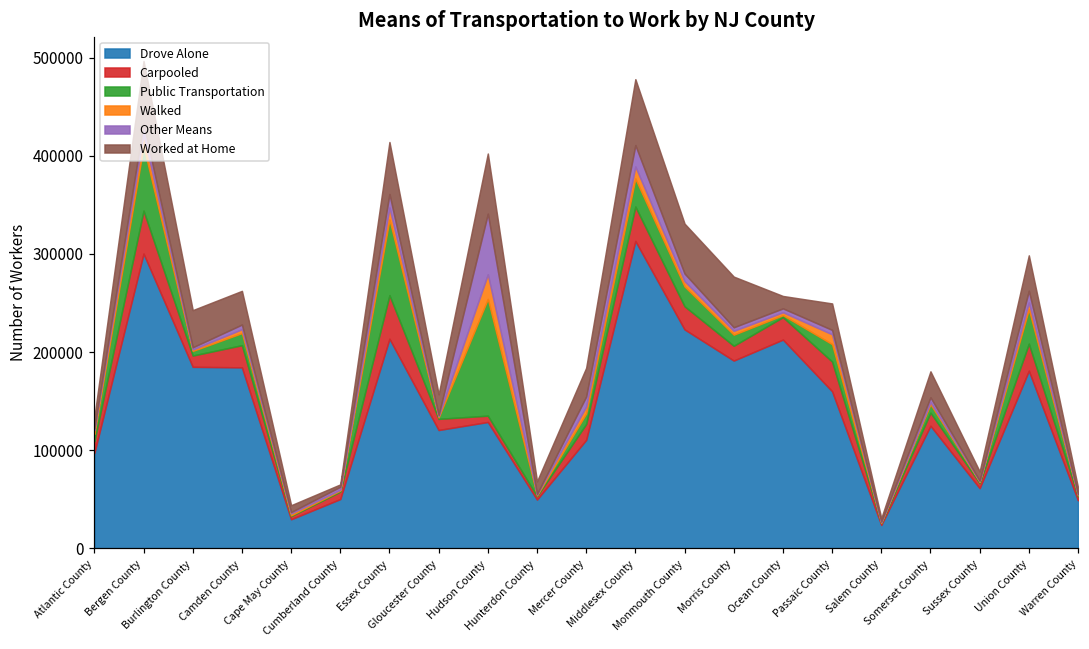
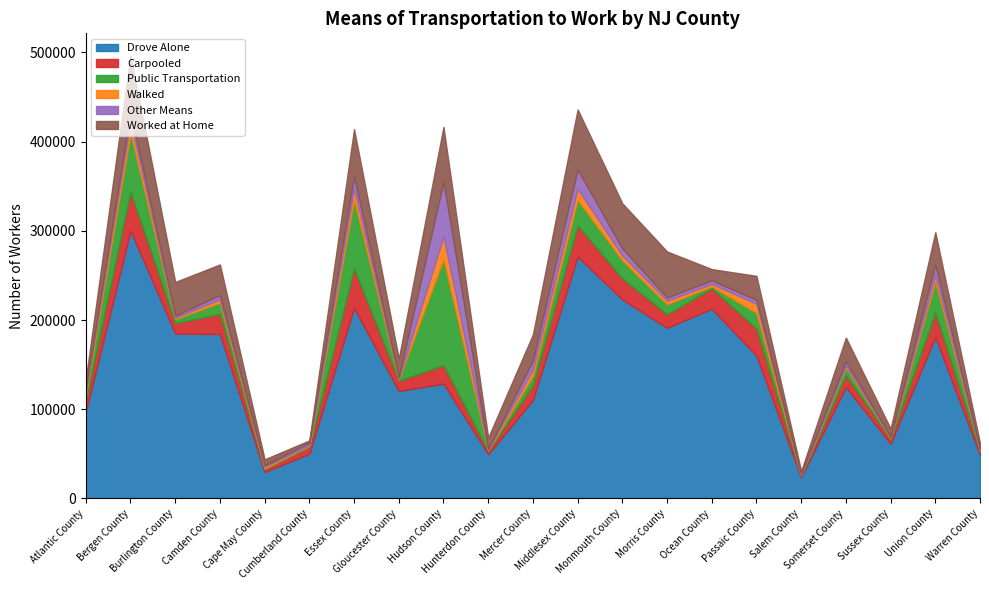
Carpooled, Hudson County: 10000 -> 20000
Drove Alone, Middlesex County: 310000 -> 270000
